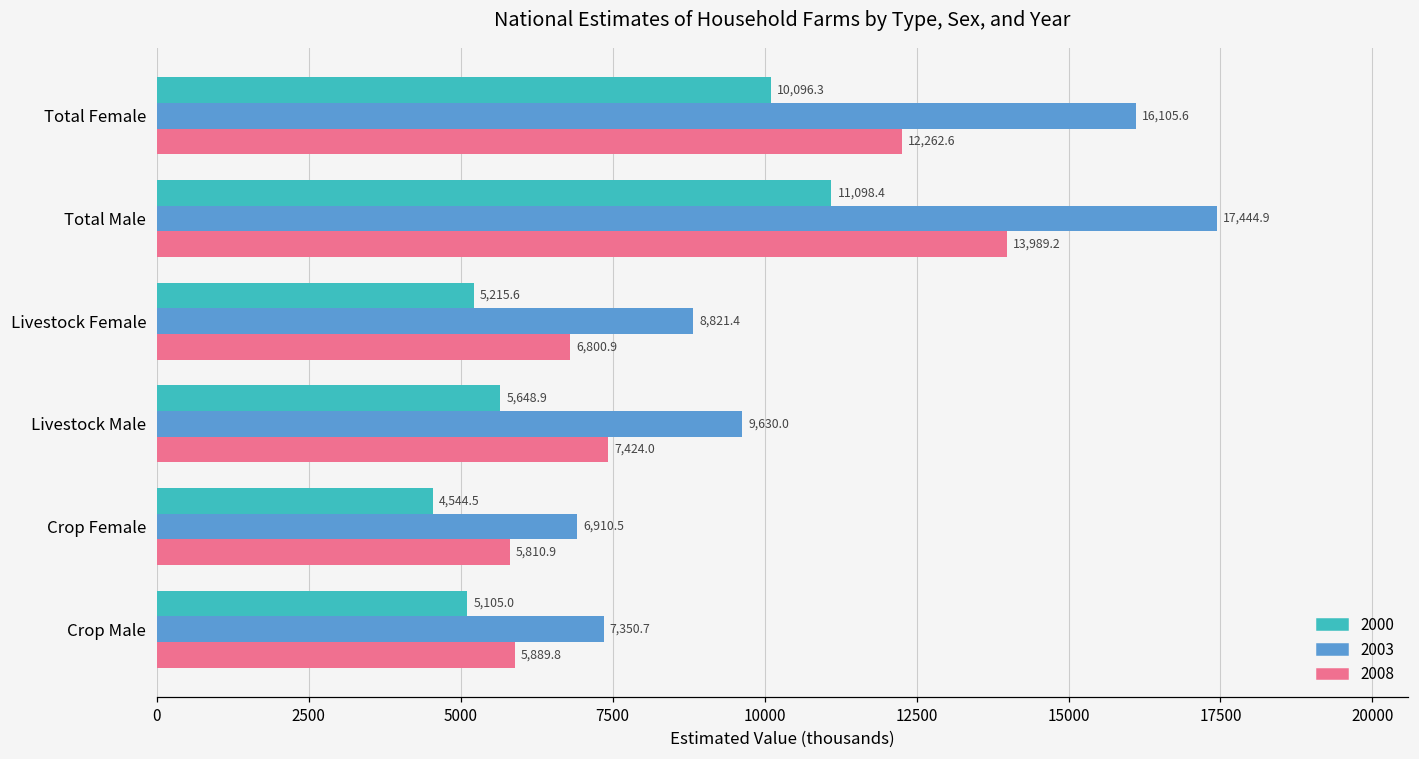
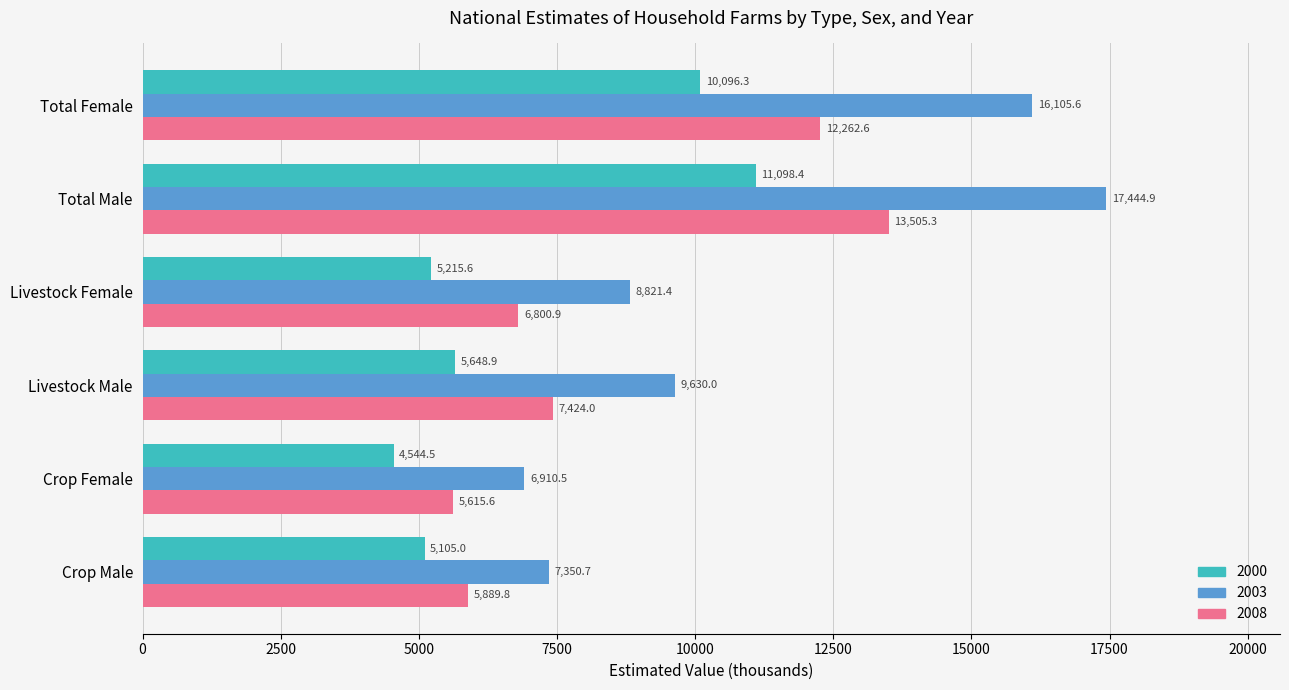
2008, Total Male: 13,989.2 -> 13,505.3
2008, Crop Female: 5,810.9 -> 5,615.6
